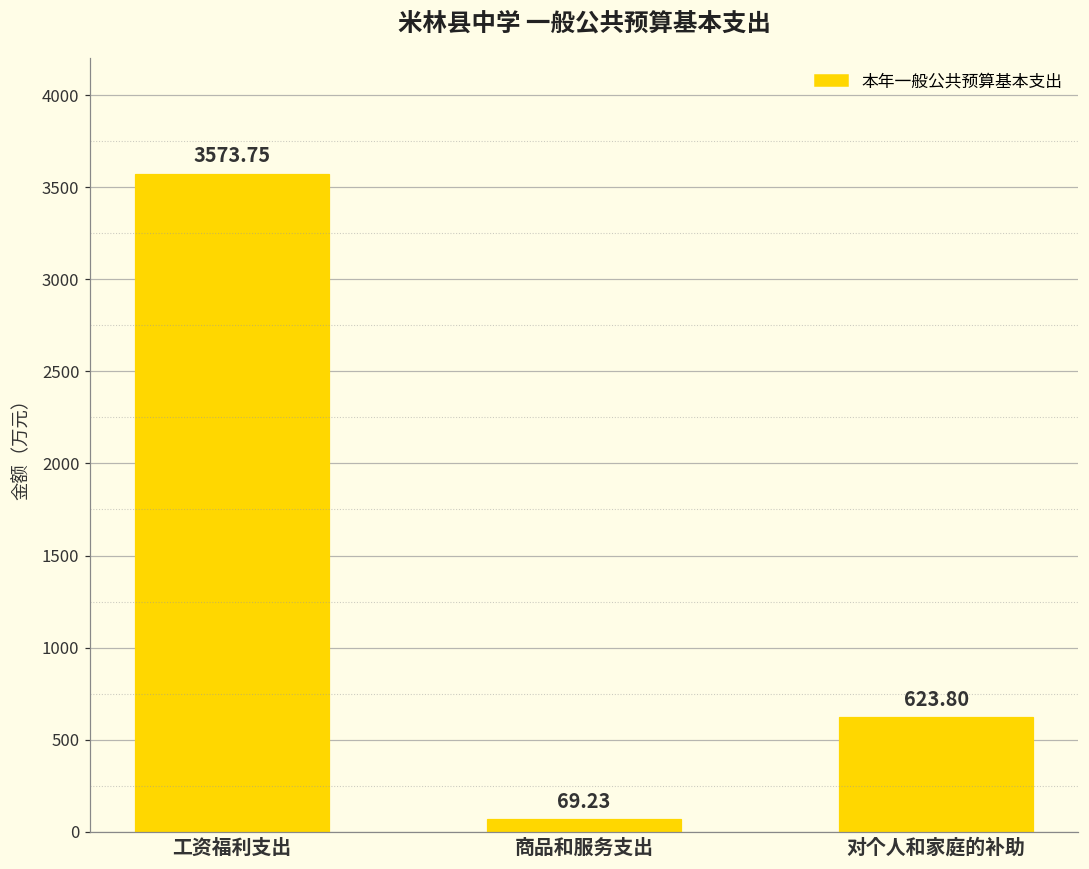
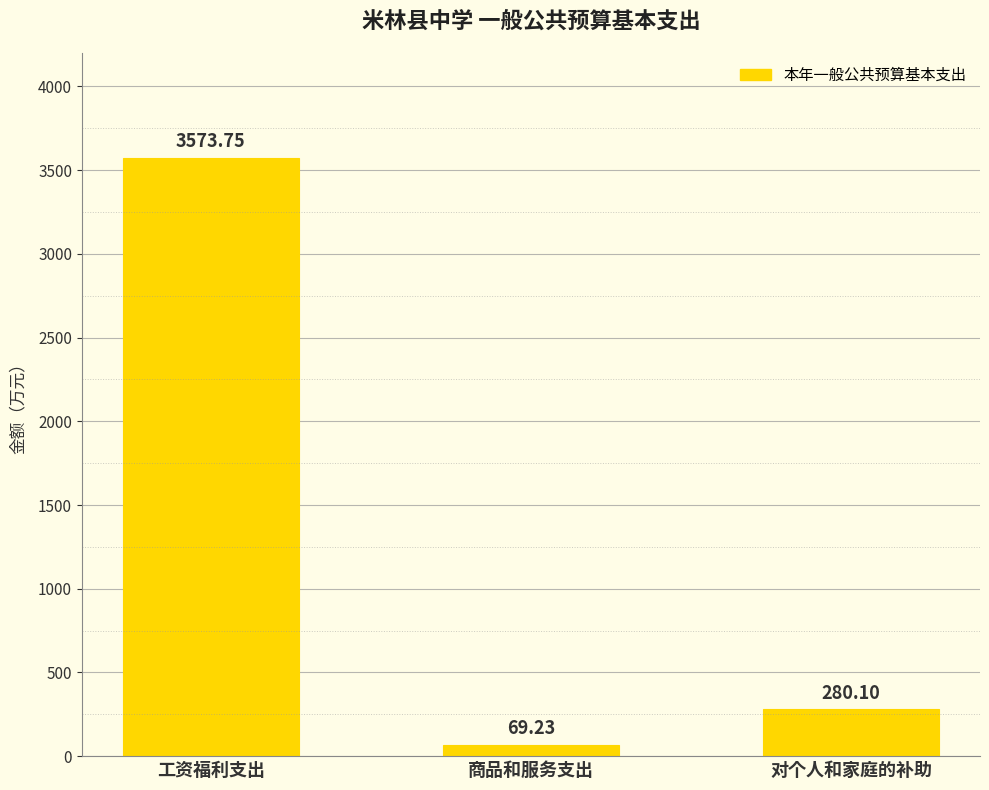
对个人和家庭的补助: 623.80 -> 280.10
